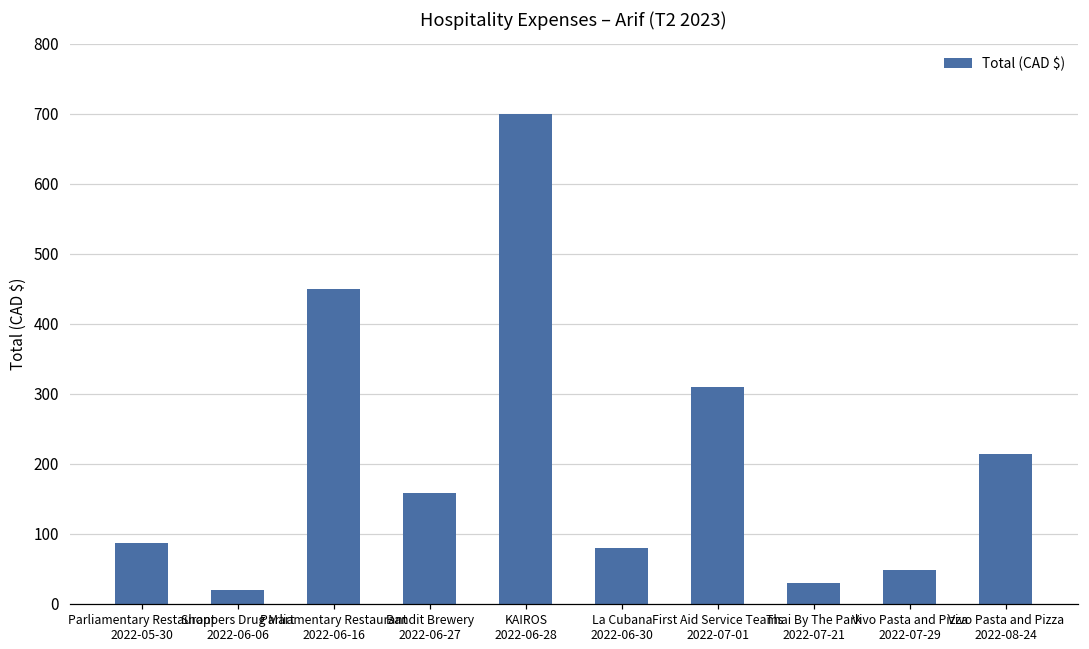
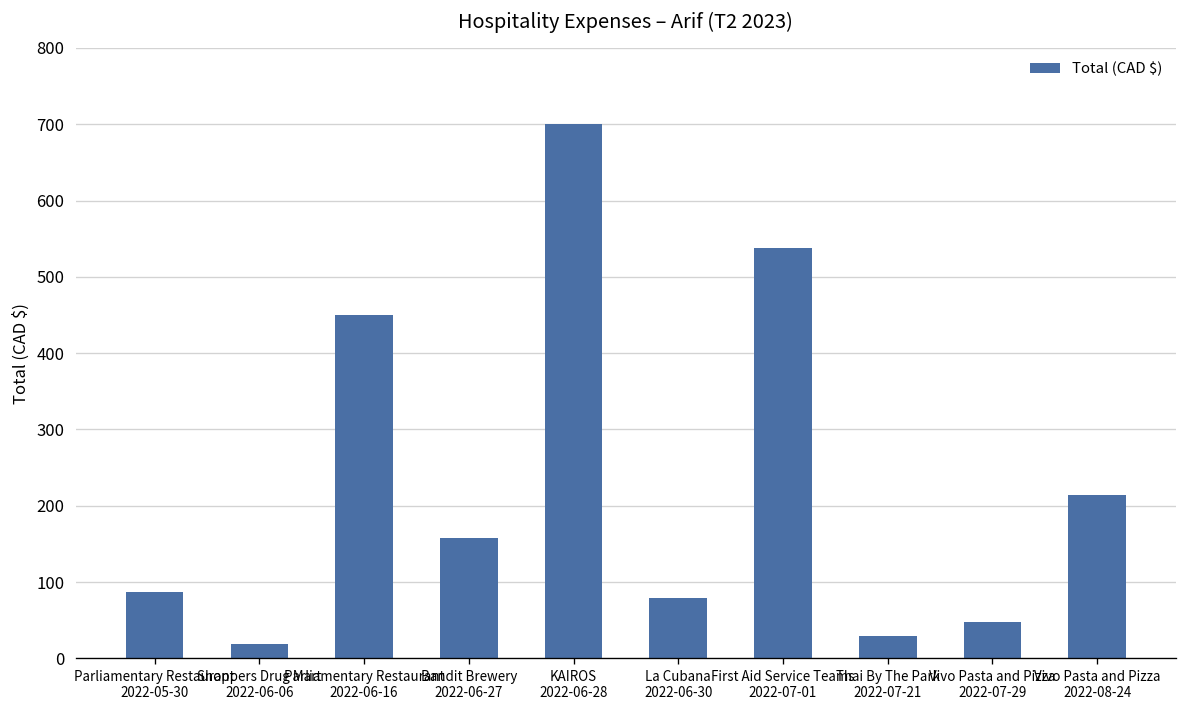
First Aid Service Teams 2022-07-01: 310 -> 540
